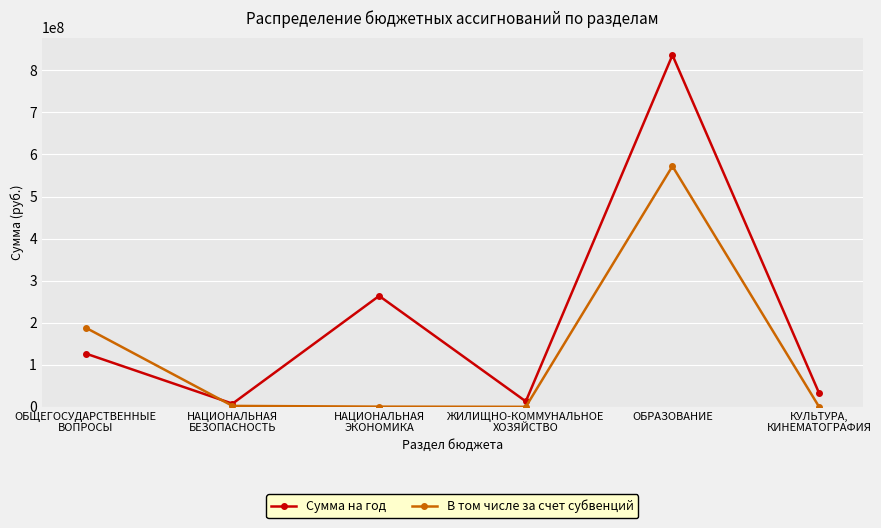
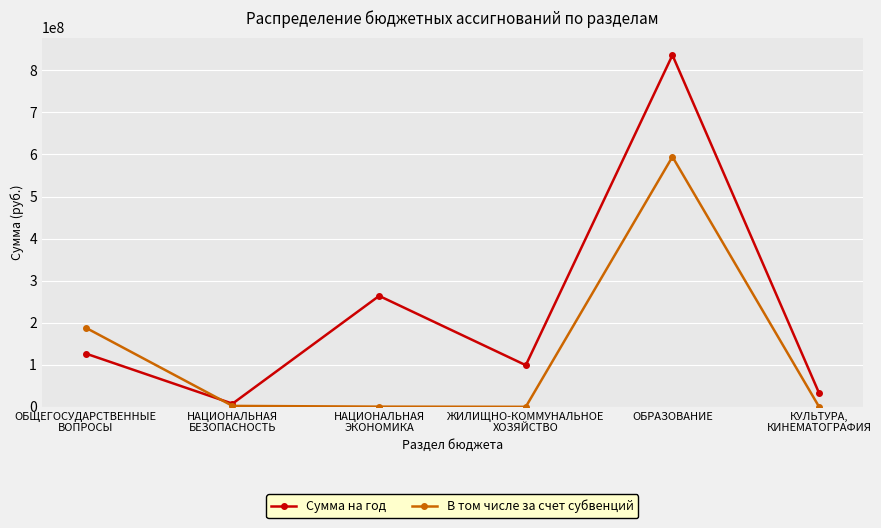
Сумма на год, ЖИЛИЩНО-КОММУНАЛЬНОЕ ХОЗЯЙСТВО: 10000000 -> 100000000
В том числе за счет субвенций, ОБРАЗОВАНИЕ: 570000000 -> 590000000
